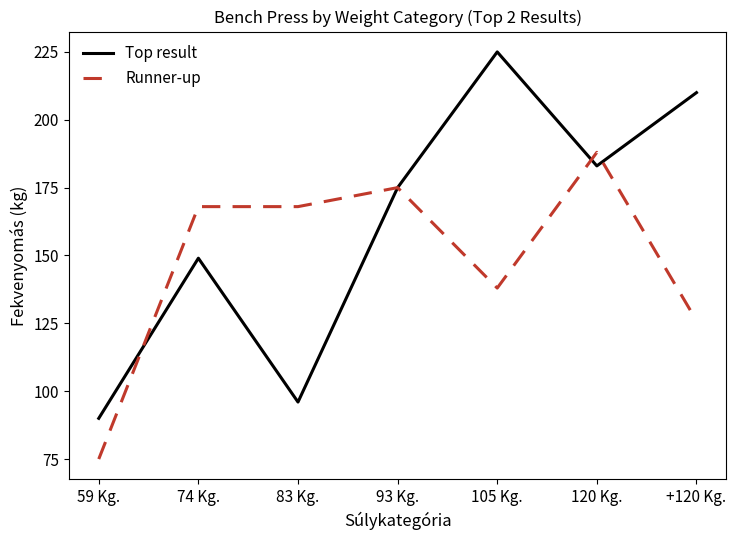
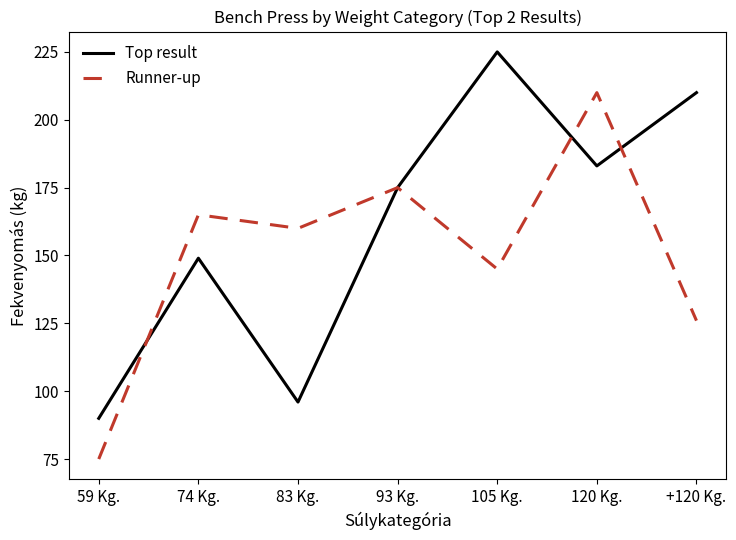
Runner-up, 74 Kg.: 168 -> 165
Runner-up, 83 Kg.: 168 -> 160
Runner-up, 105 Kg.: 138 -> 145
Runner-up, 120 Kg.: 188 -> 210
